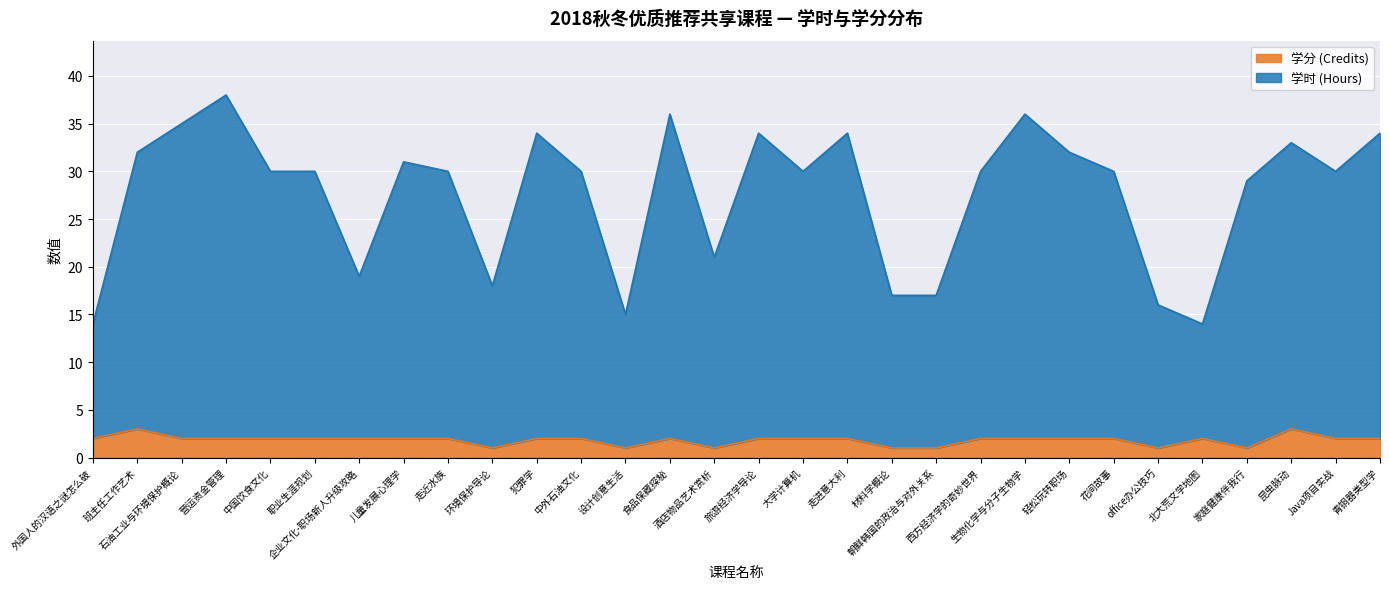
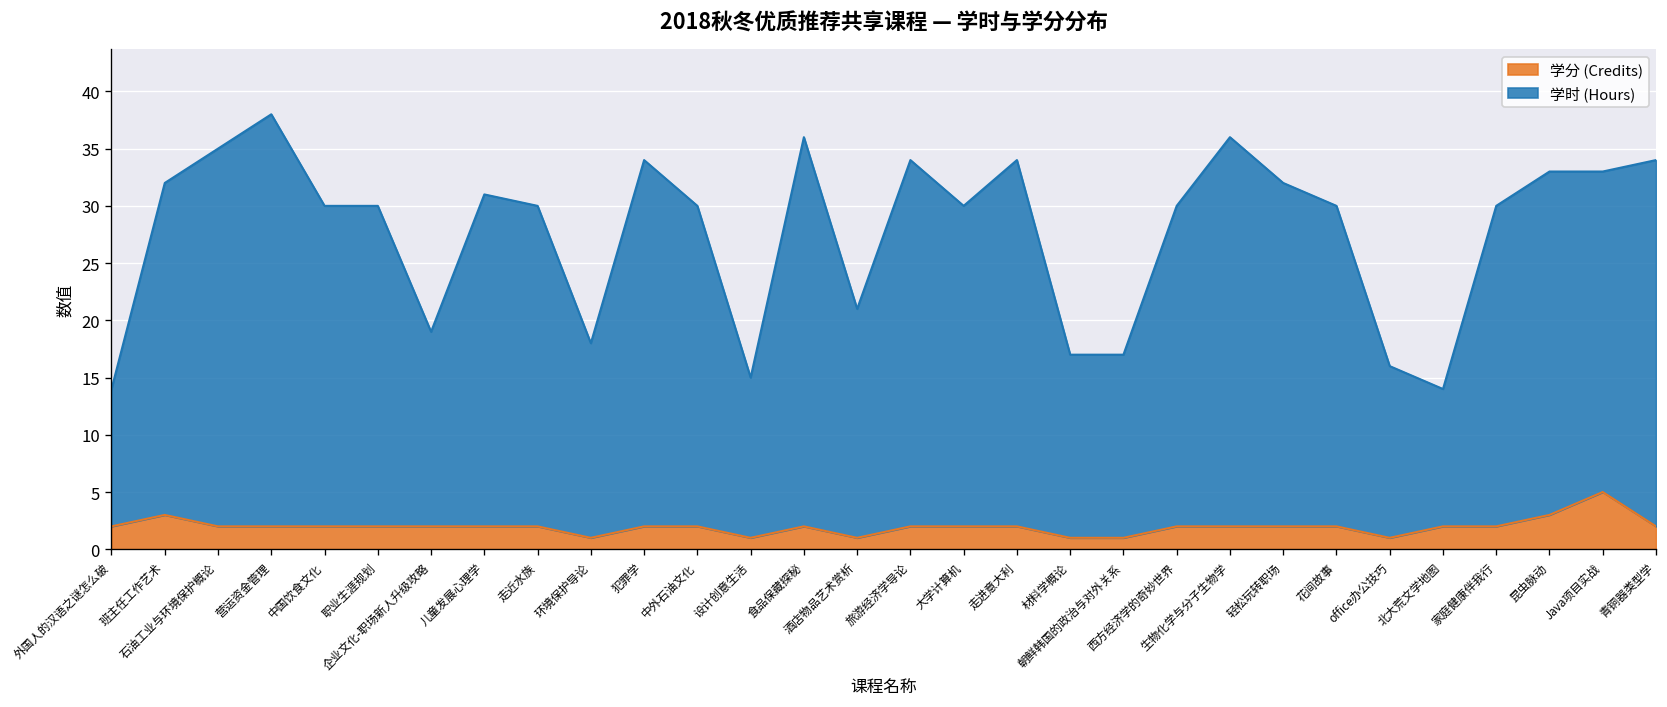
学分 (Credits), 家庭健康伴我行: 1 -> 2
学分 (Credits), Java项目实战: 2 -> 5
